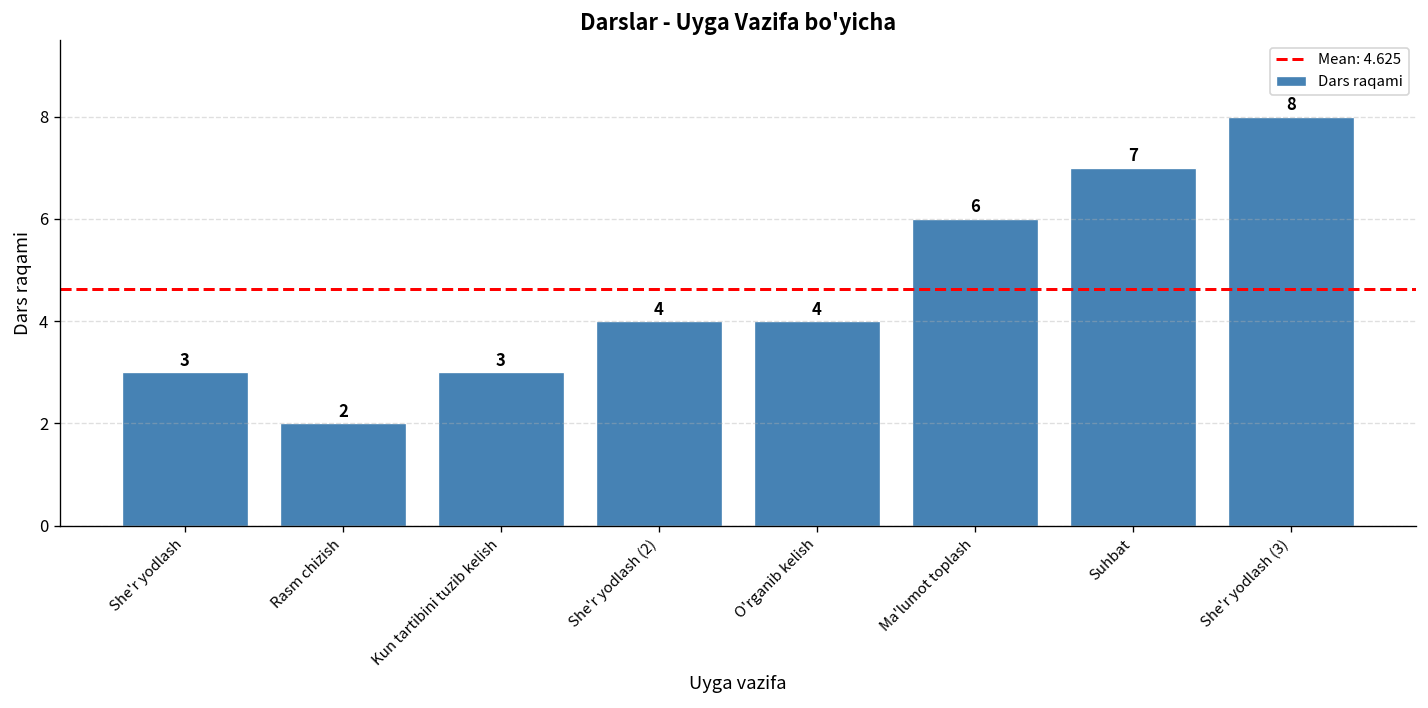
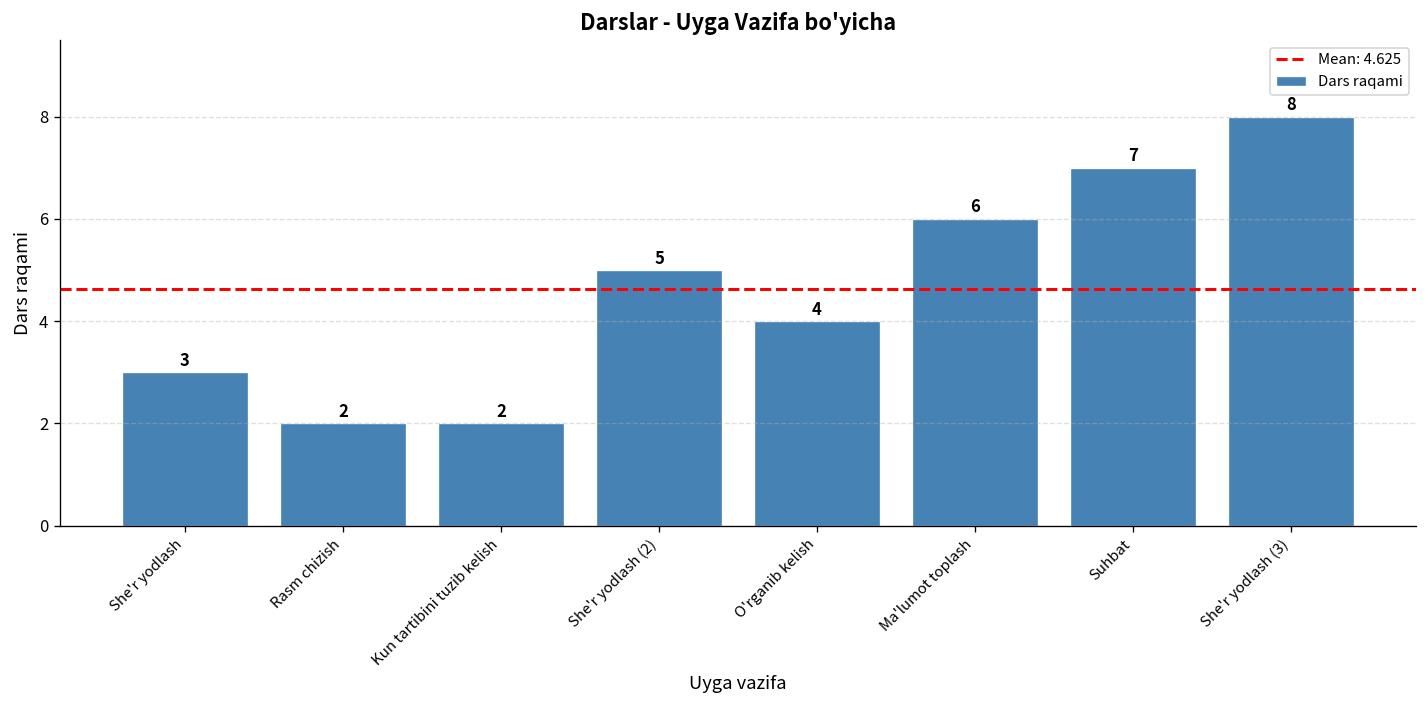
Kun tartibini tuzib kelish: 3 -> 2
She'r yodlash (2): 4 -> 5
